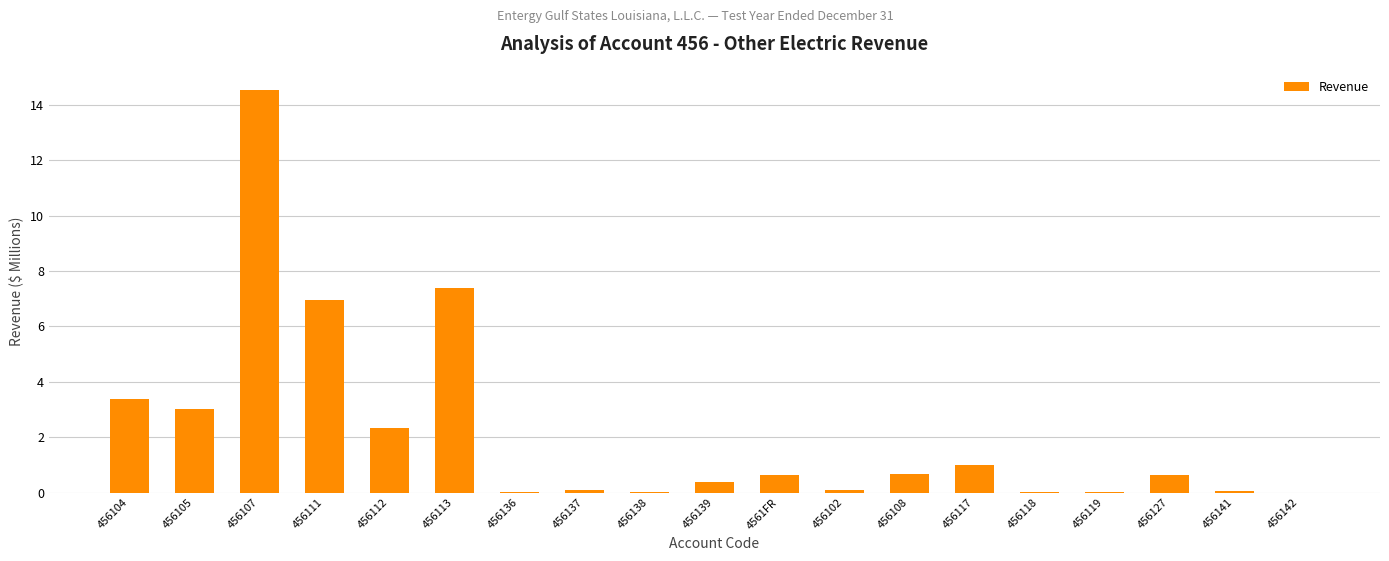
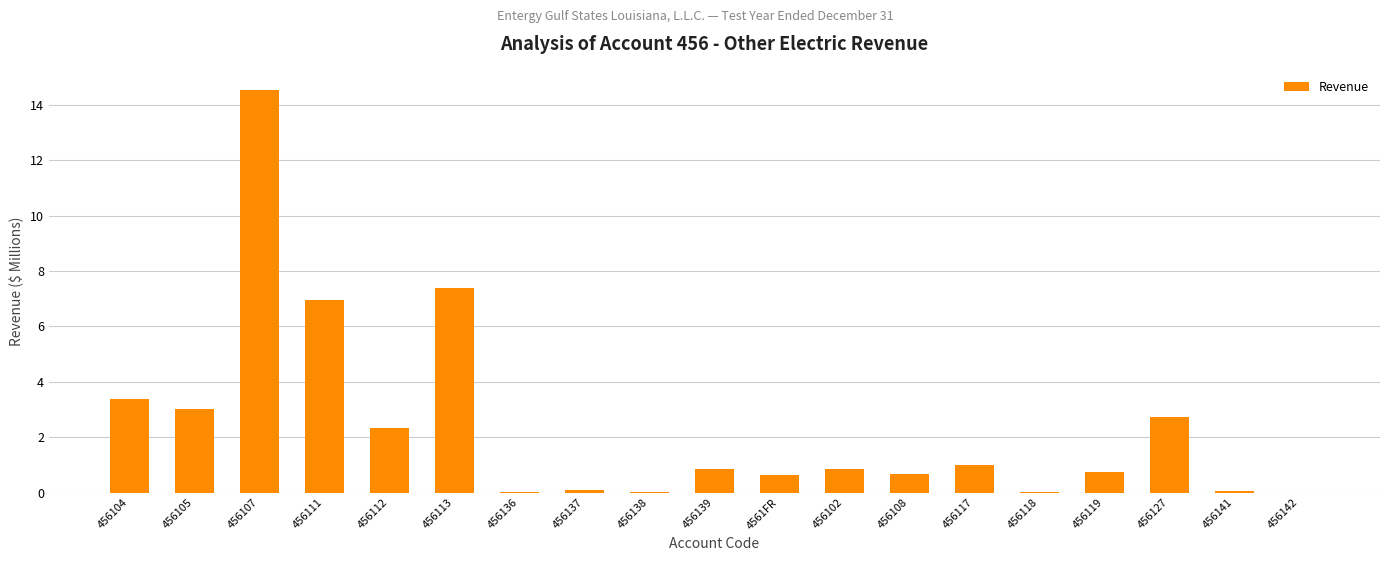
456139: 0.4 -> 0.9
456102: 0.1 -> 0.9
456119: 0.0 -> 0.7
456127: 0.6 -> 2.7
